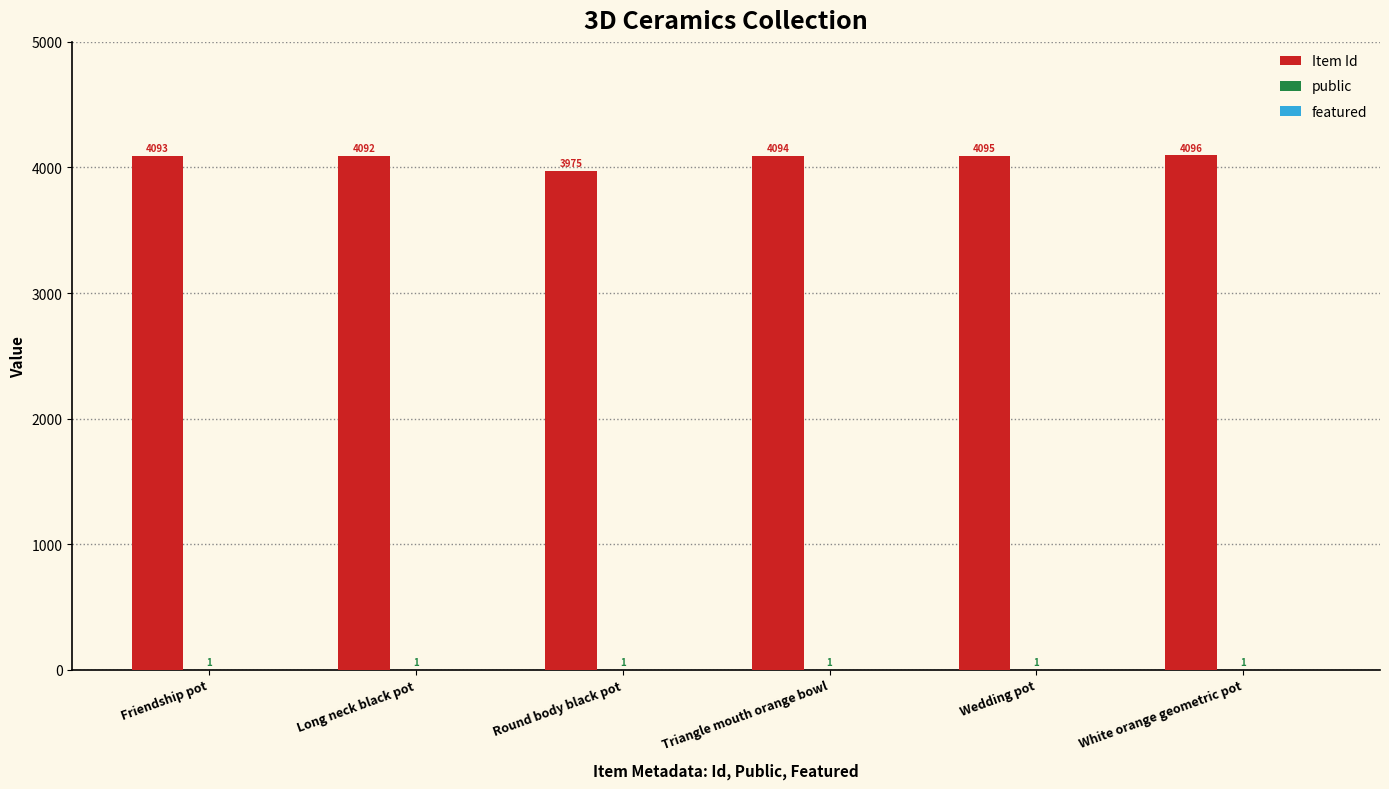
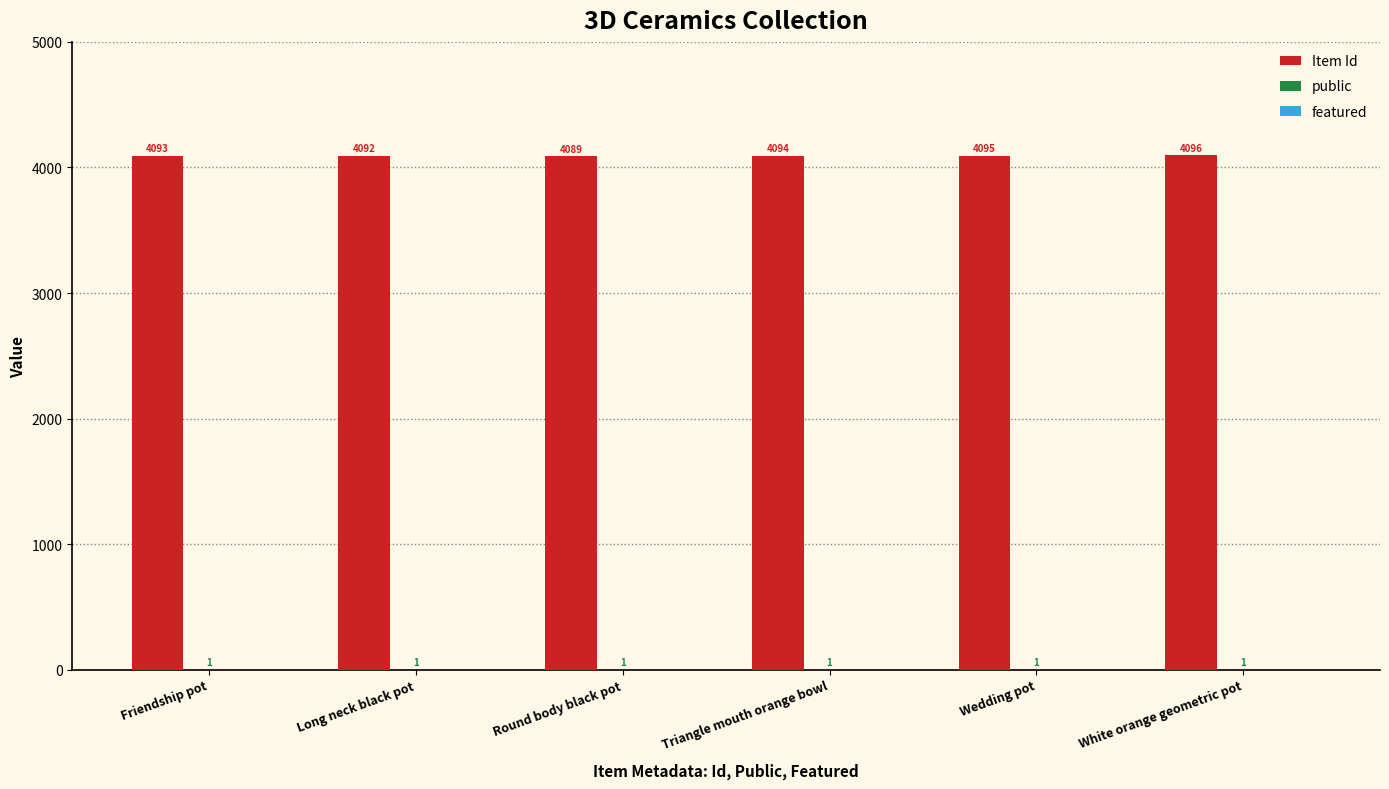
Item Id, Round body black pot: 3975 -> 4089
